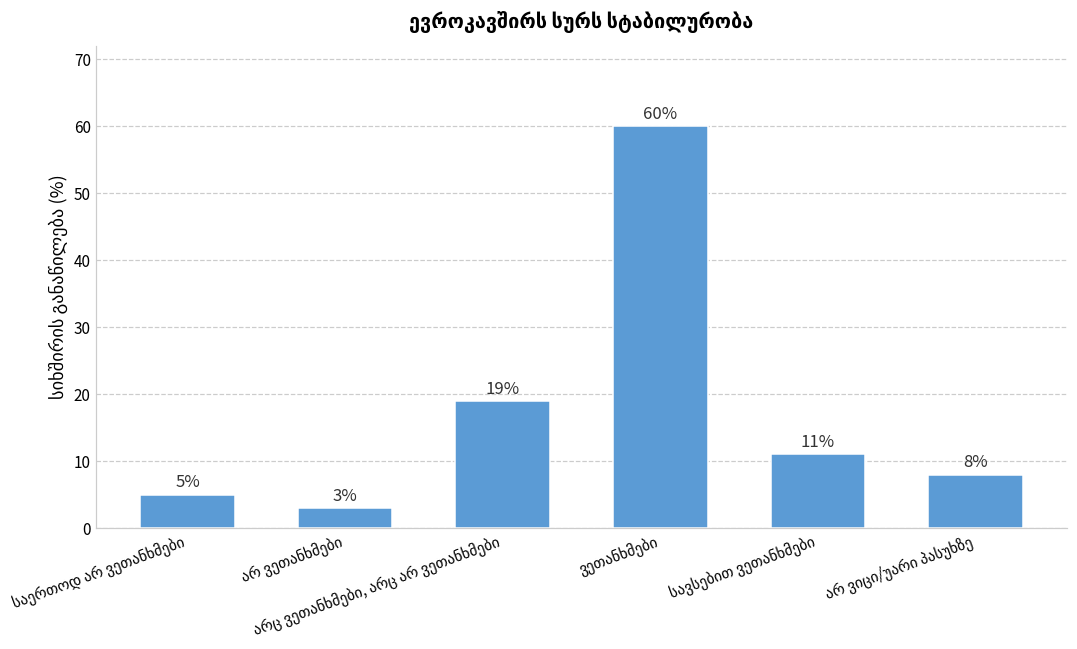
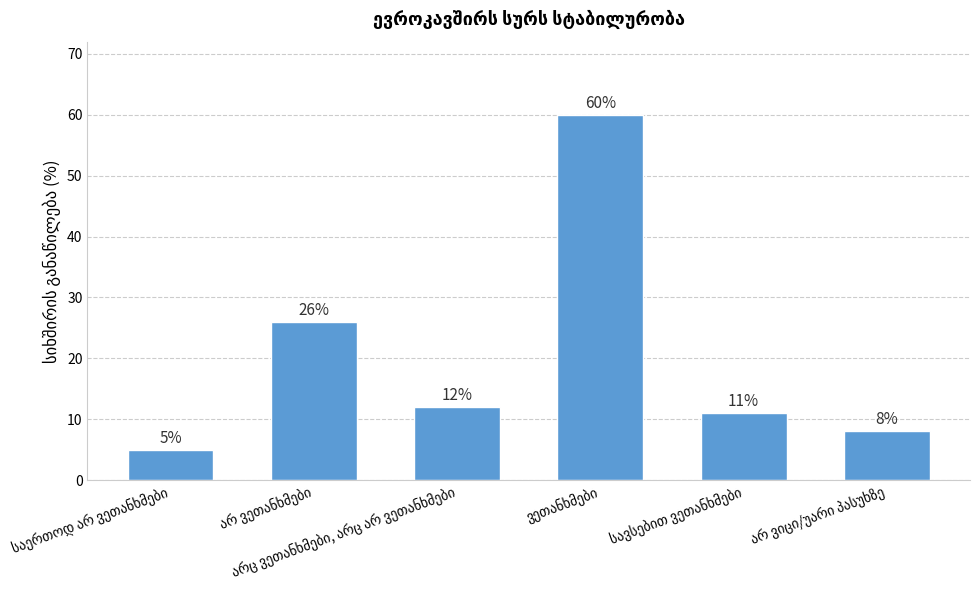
არ ვეთანხმები: 3% -> 26%
არც ვეთანხმები, არც არ ვეთანხმები: 19% -> 12%
